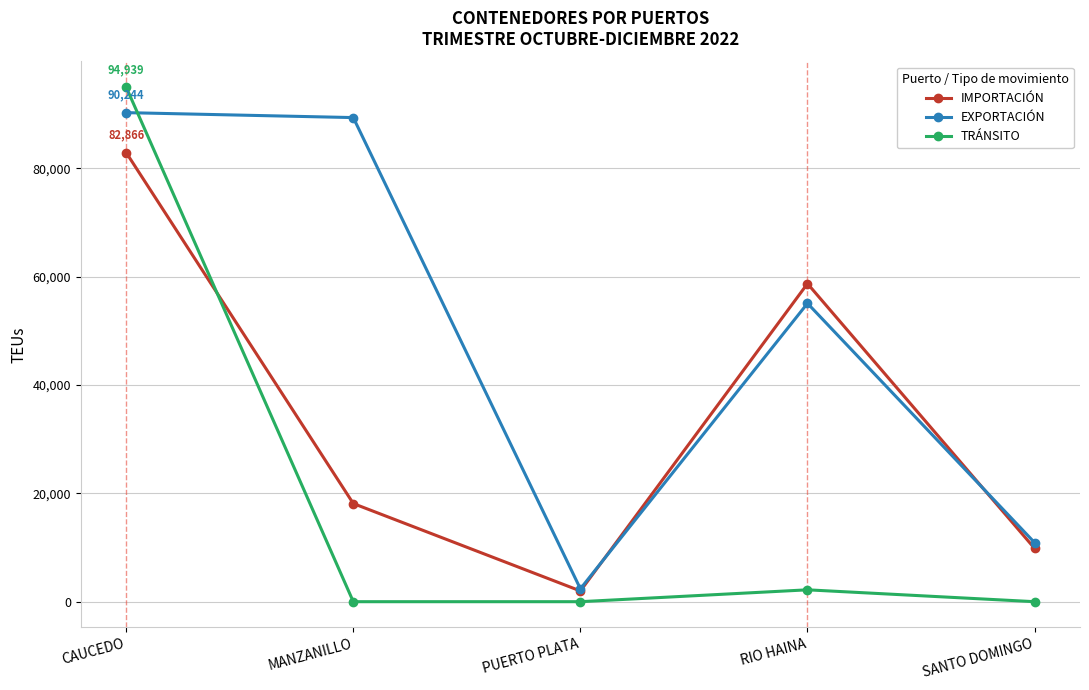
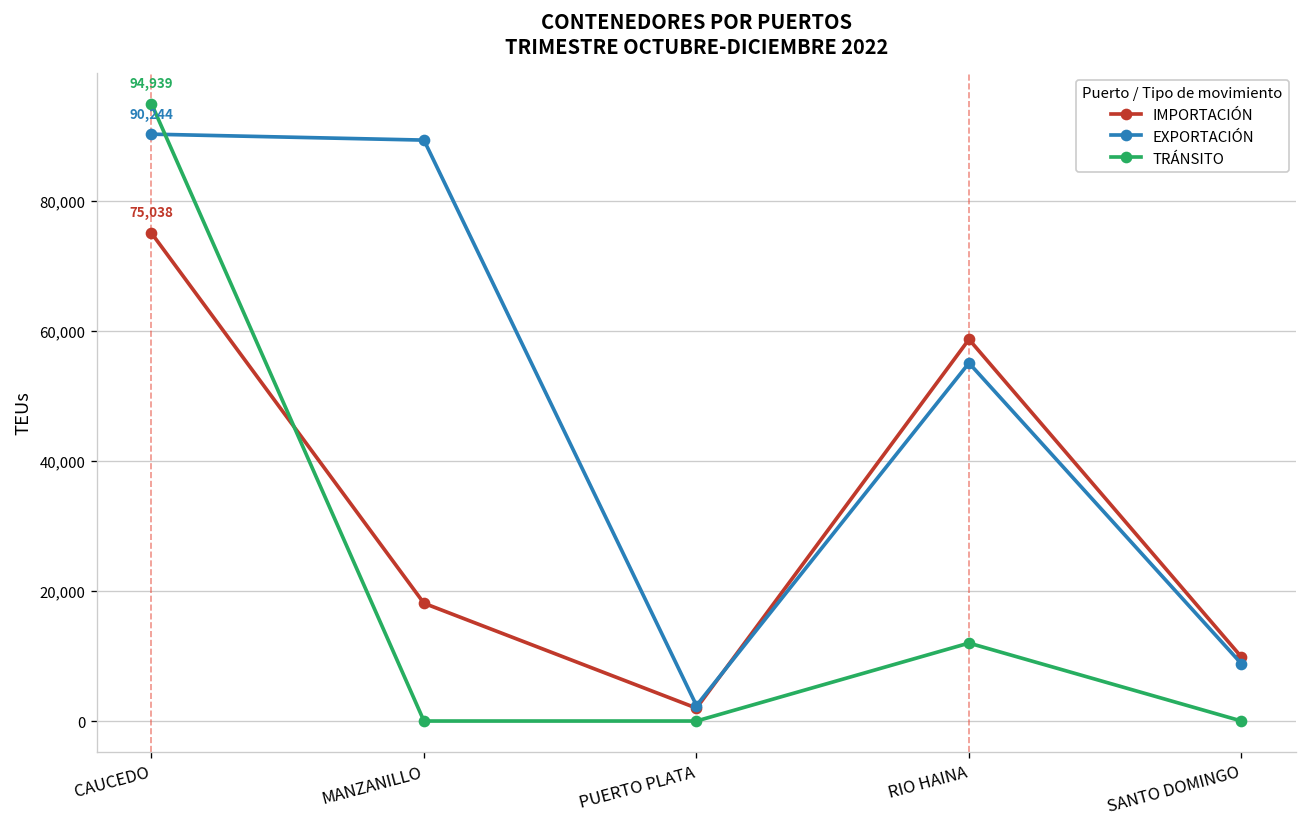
IMPORTACIÓN, CAUCEDO: 82,866 -> 75,038
TRÁNSITO, RIO HAINA: 2,000 -> 12,000
EXPORTACIÓN, SANTO DOMINGO: 11,000 -> 9,000
